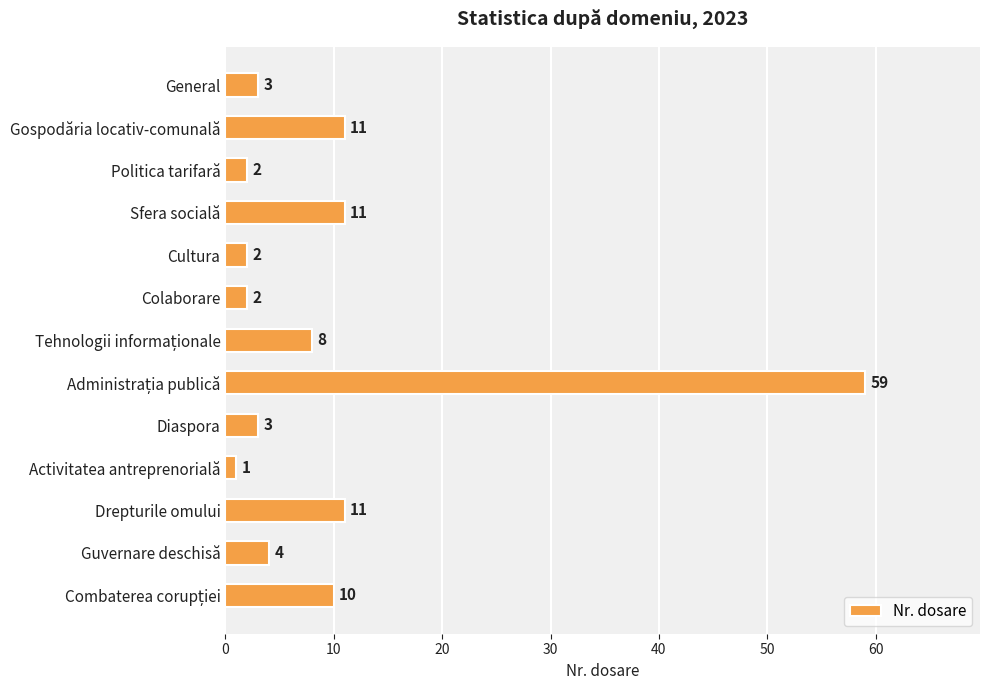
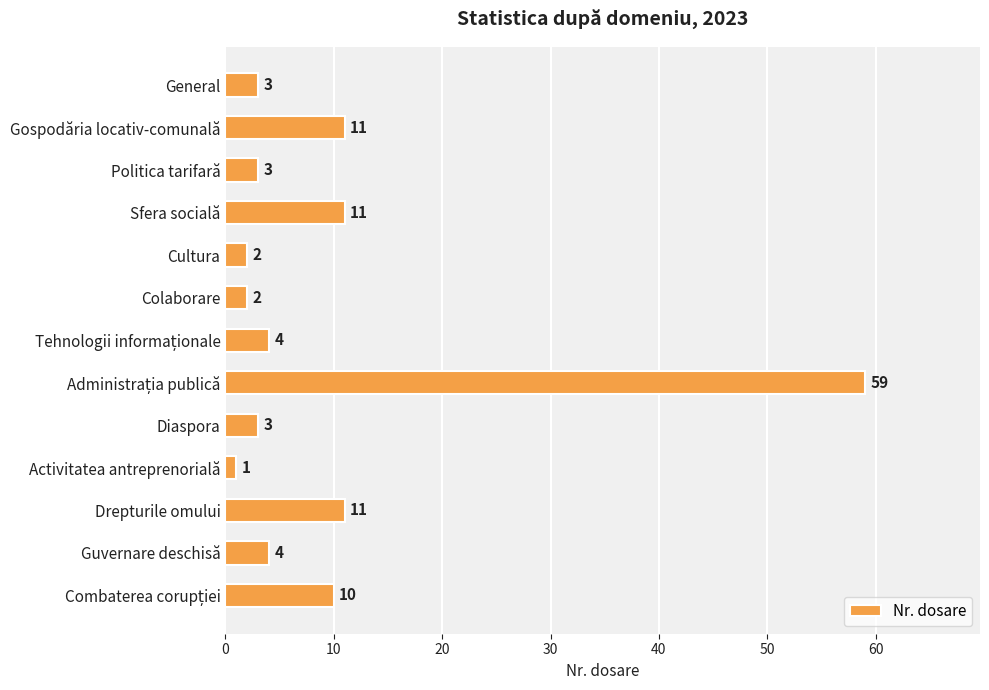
Politica tarifară: 2 -> 3
Tehnologii informaționale: 8 -> 4
